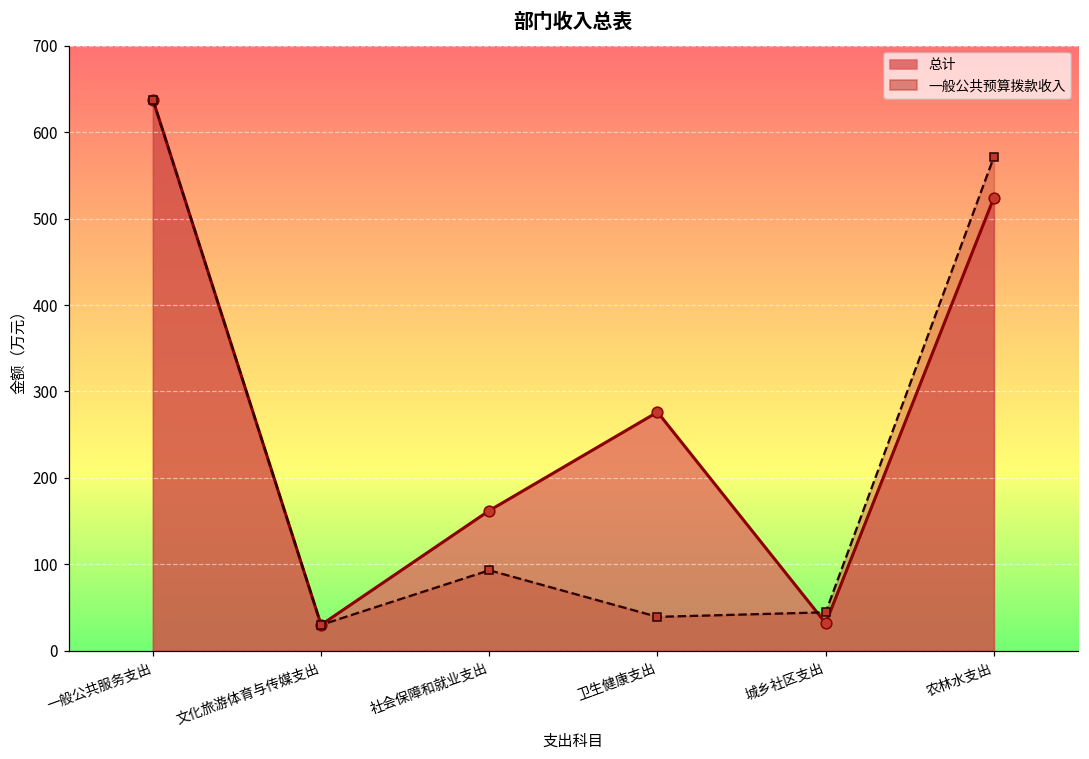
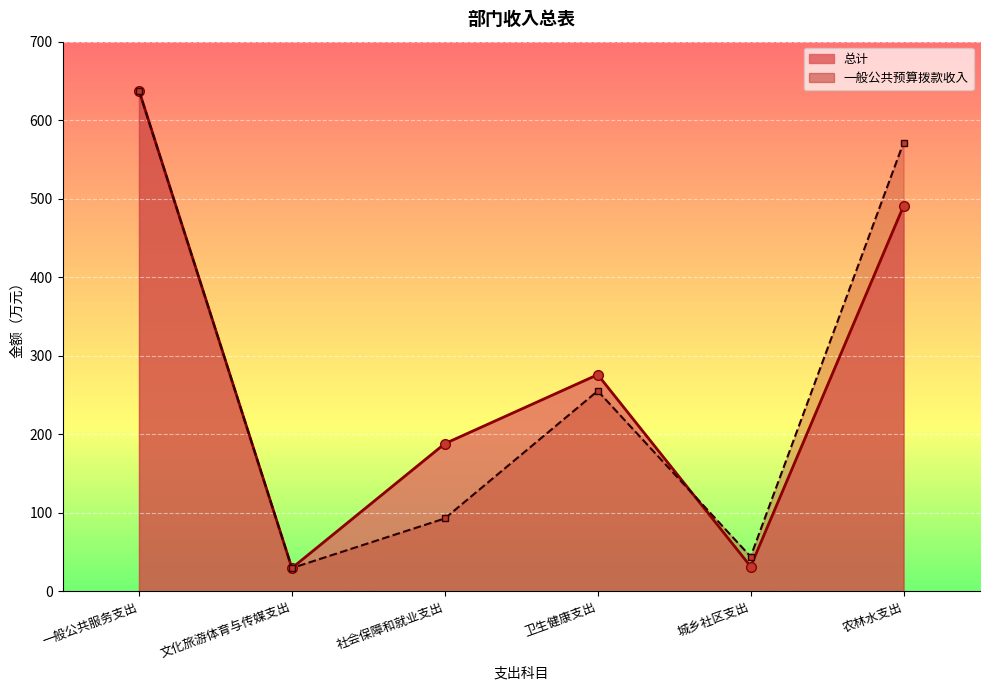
总计, 社会保障和就业支出: 160 -> 190
一般公共预算拨款收入, 卫生健康支出: 40 -> 260
总计, 农林水支出: 520 -> 490
